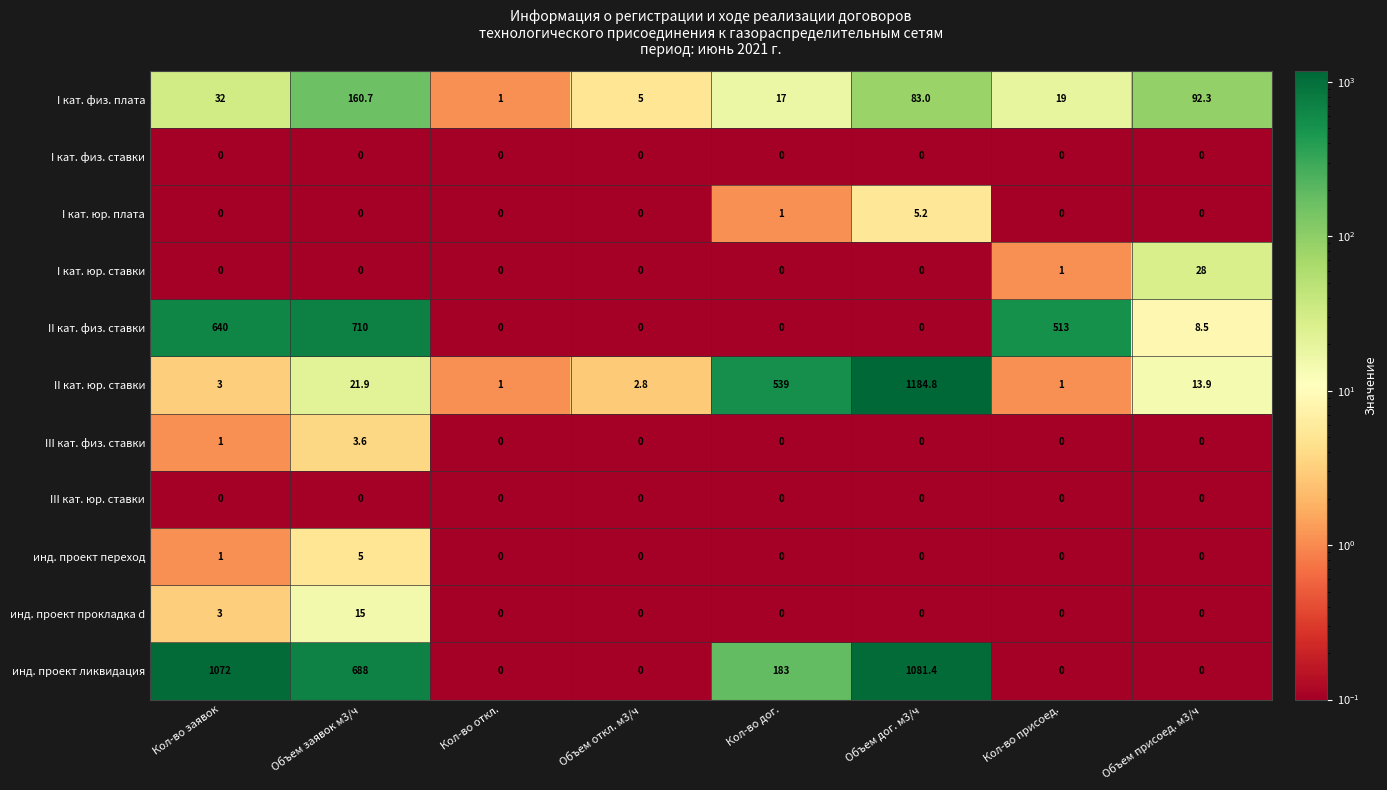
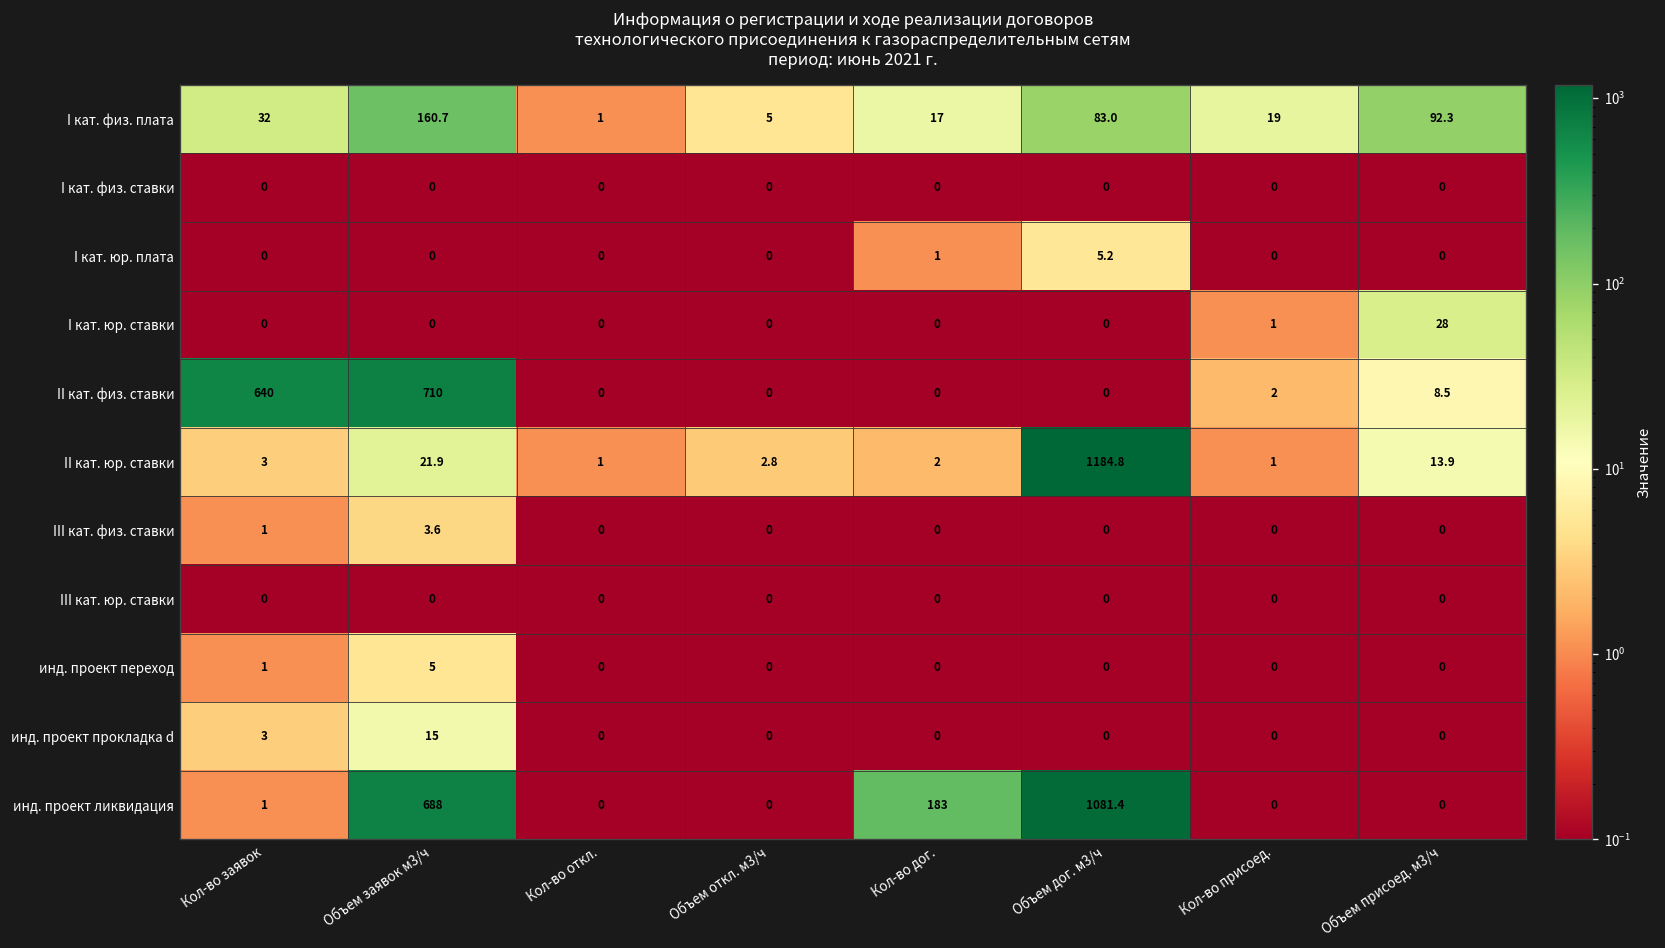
II кат. физ. ставки, Кол-во присоед.: 513 -> 2
II кат. юр. ставки, Кол-во дог.: 539 -> 2
инд. проект ликвидация, Кол-во заявок: 1072 -> 1
